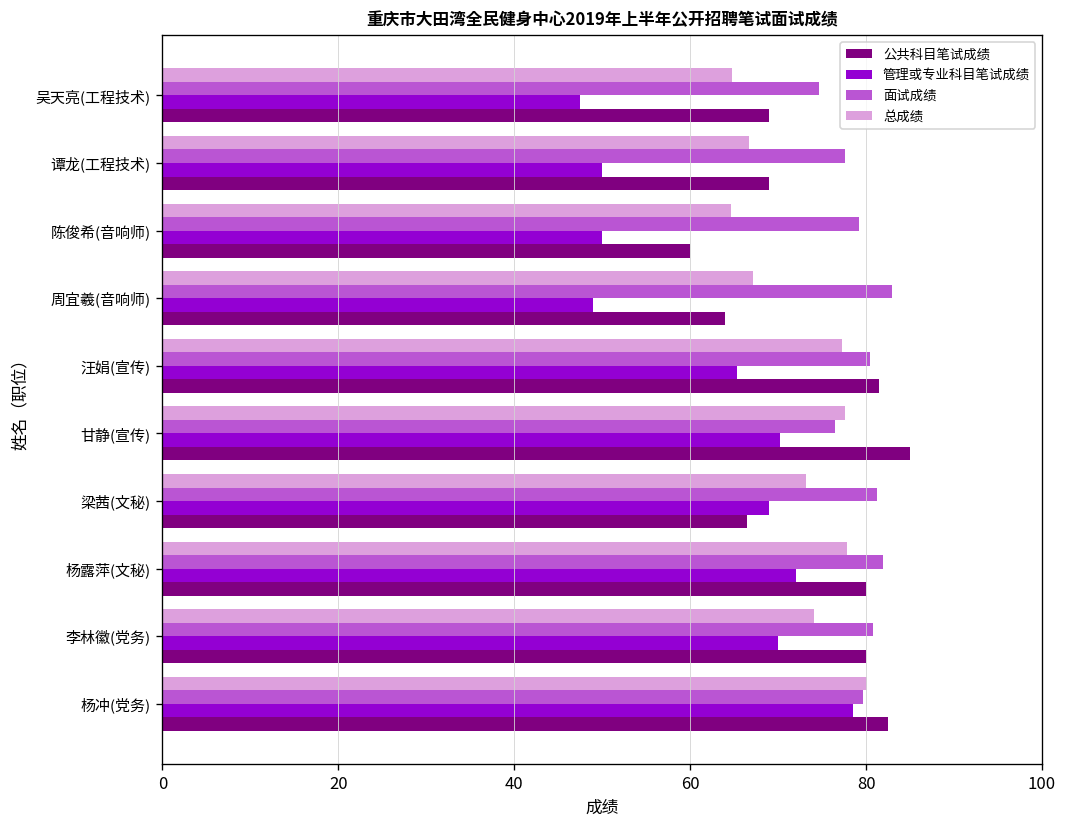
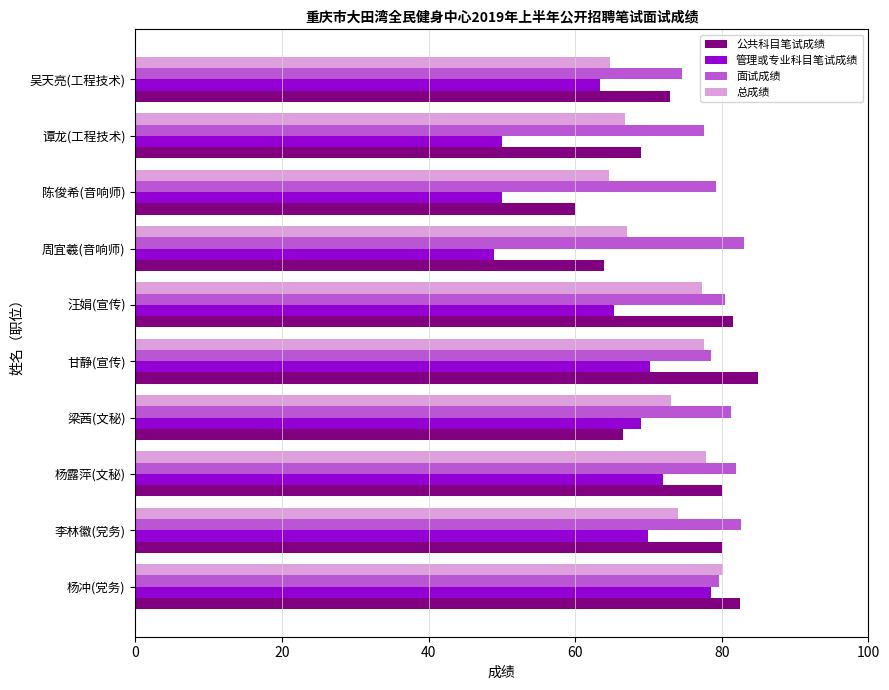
管理或专业科目笔试成绩, 吴天亮(工程技术): 48 -> 63
公共科目笔试成绩, 吴天亮(工程技术): 69 -> 73
面试成绩, 甘静(宣传): 77 -> 79
面试成绩, 李林徽(党务): 81 -> 83
